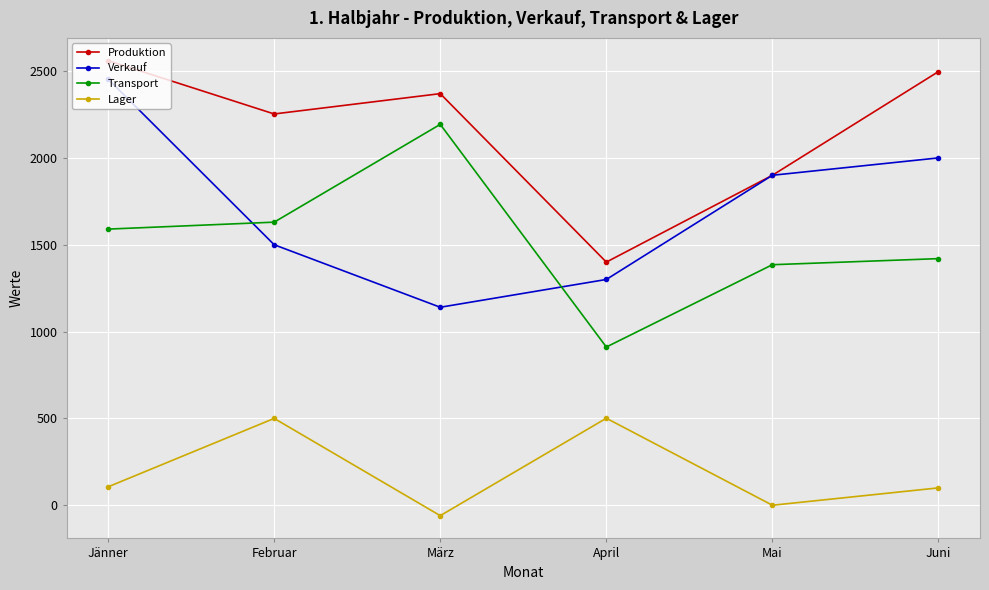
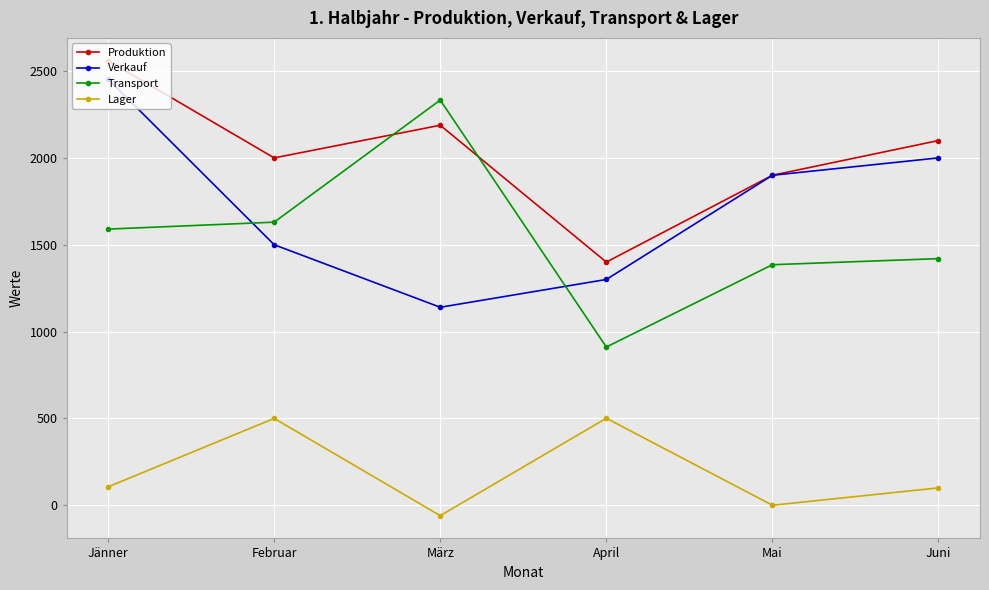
Produktion, Februar: 2250 -> 2000
Produktion, März: 2370 -> 2190
Transport, März: 2190 -> 2330
Produktion, Juni: 2500 -> 2100
